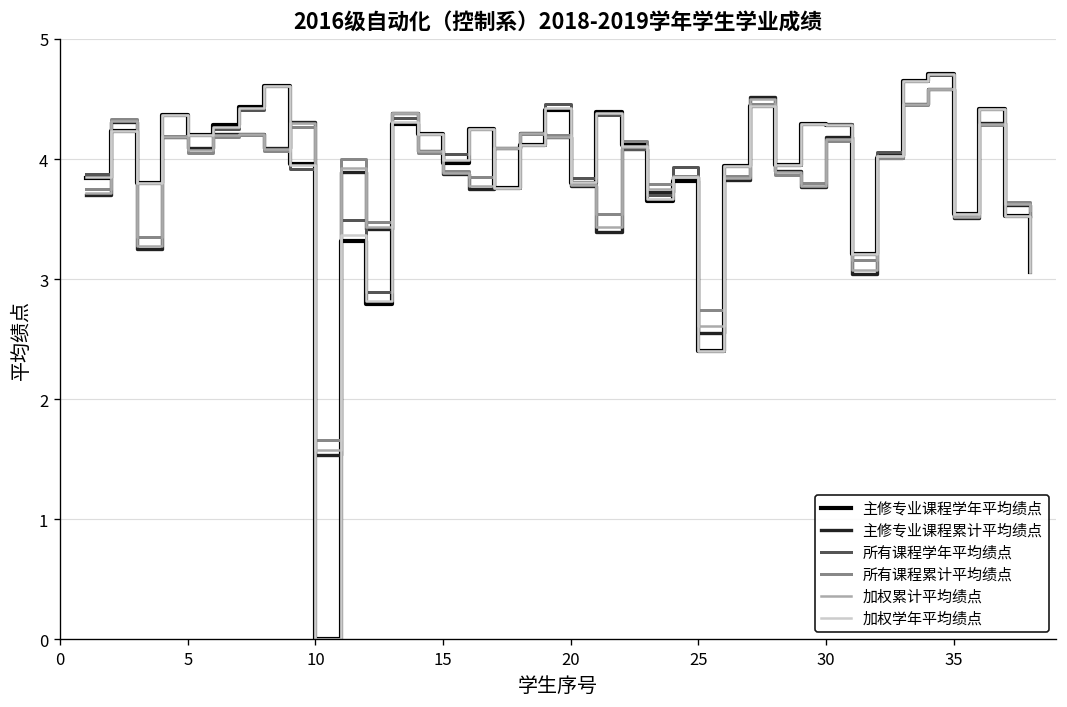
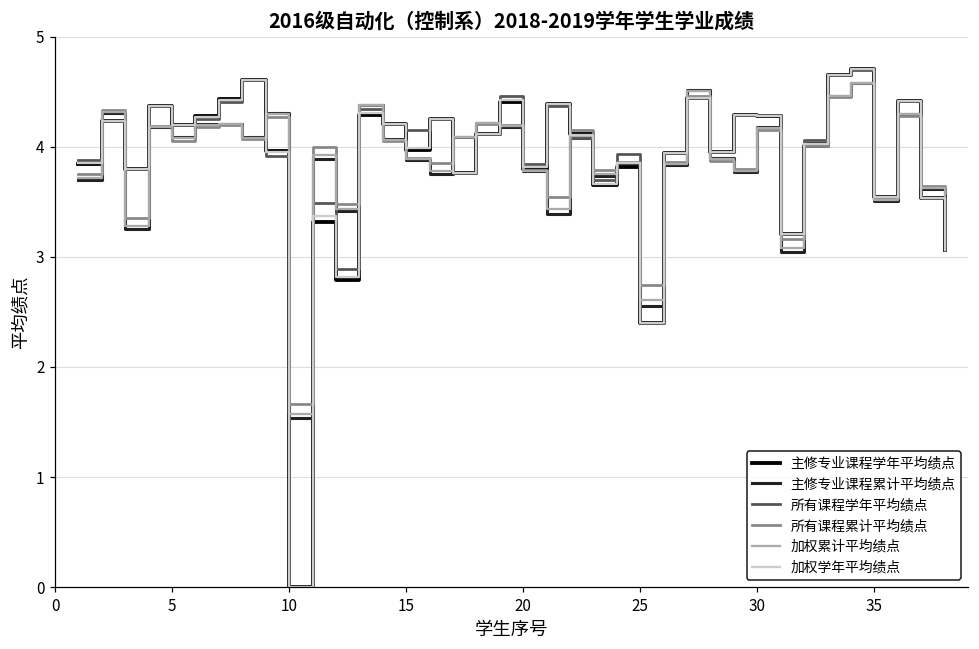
所有课程学年平均绩点, 15: 4.04 -> 4.15
